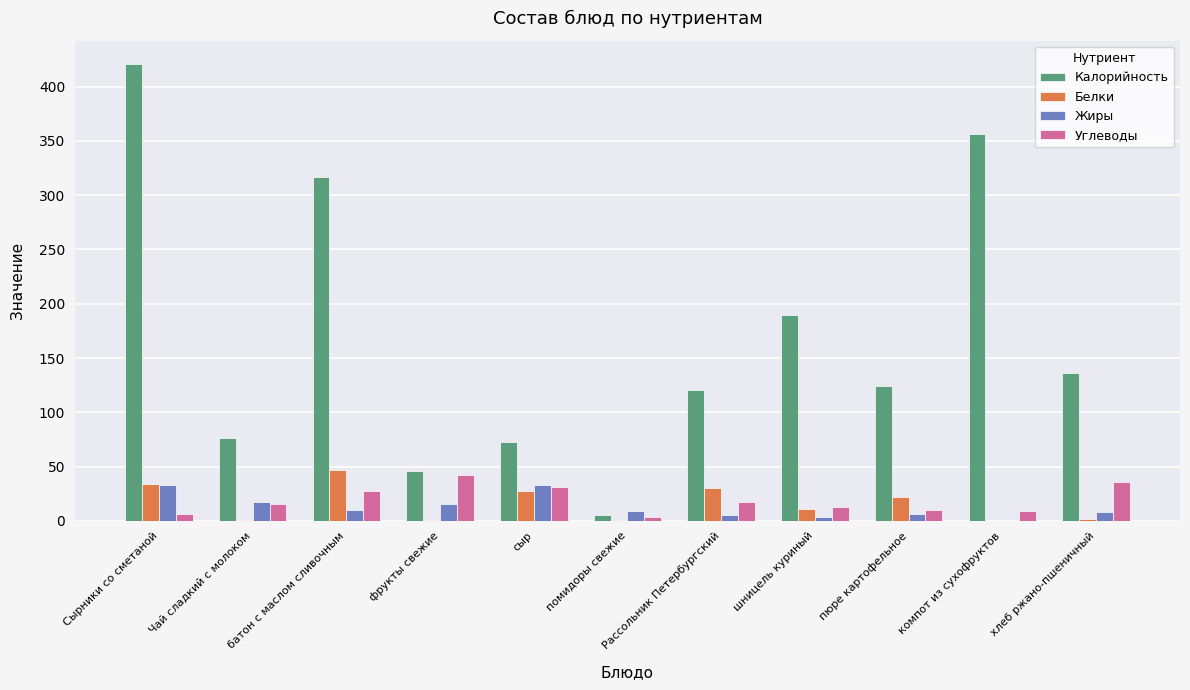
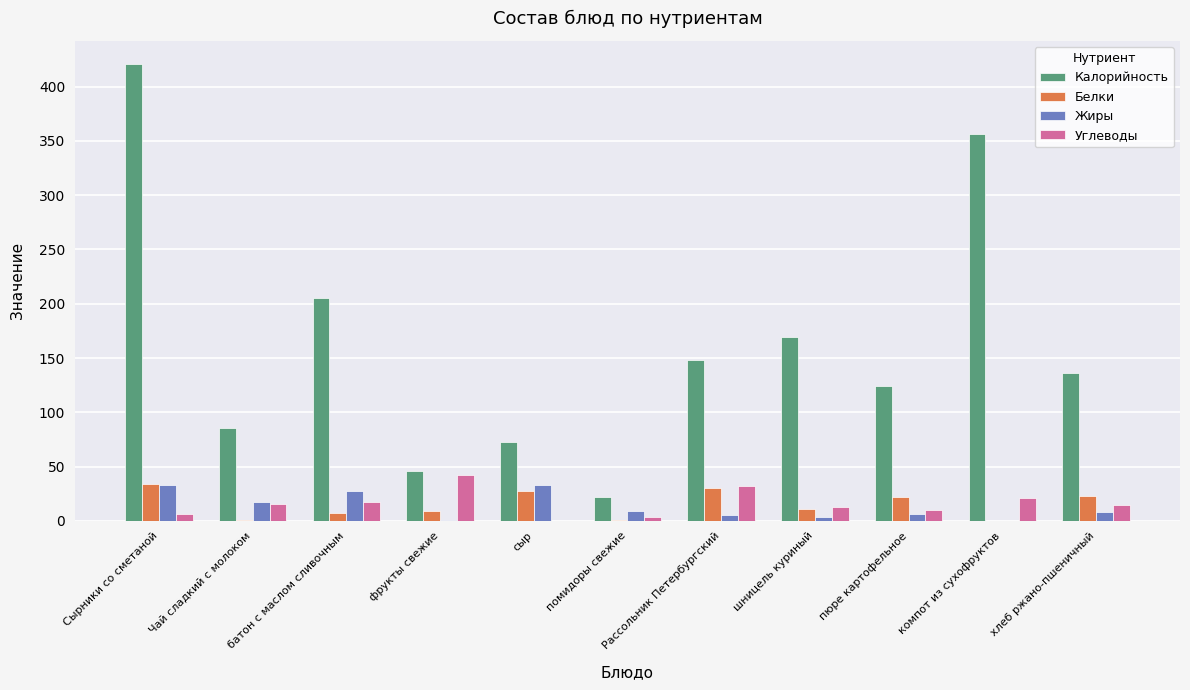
Калорийность, Чай сладкий с молоком: 76 -> 86
Калорийность, батон с маслом сливочным: 317 -> 205
Белки, батон с маслом сливочным: 47 -> 7
Жиры, батон с маслом сливочным: 10 -> 28
Углеводы, батон с маслом сливочным: 28 -> 17
Белки, фрукты свежие: 1 -> 9
Жиры, фрукты свежие: 16 -> 1
Углеводы, сыр: 31 -> 0
Калорийность, помидоры свежие: 5 -> 22
Калорийность, Рассольник Петербургский: 121 -> 148
Углеводы, Рассольник Петербургский: 17 -> 32
Калорийность, шницель куриный: 190 -> 169
Углеводы, компот из сухофруктов: 9 -> 21
Белки, хлеб ржано-пшеничный: 2 -> 23
Углеводы, хлеб ржано-пшеничный: 36 -> 15
